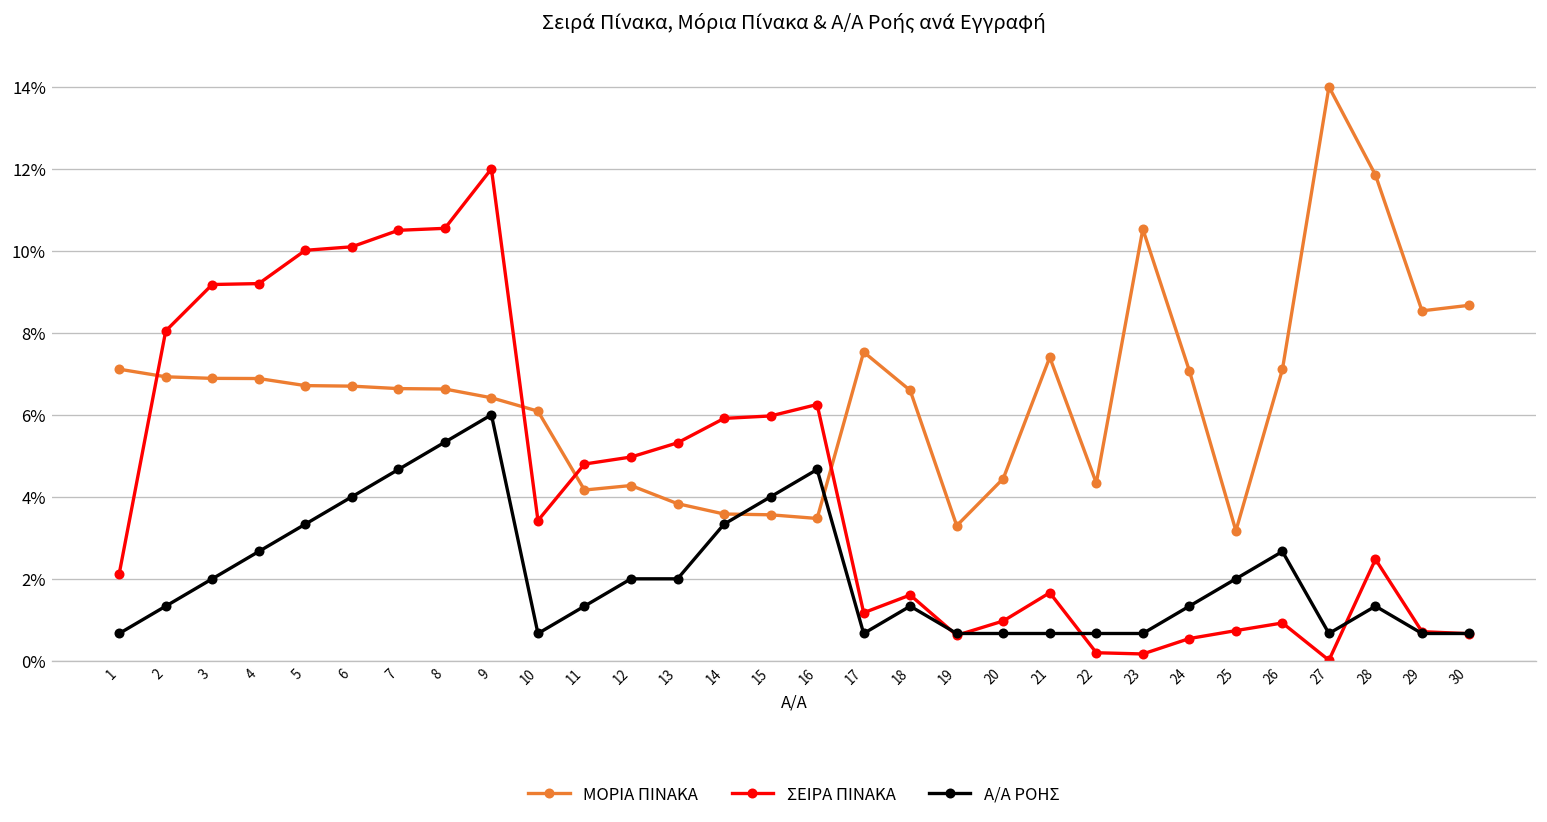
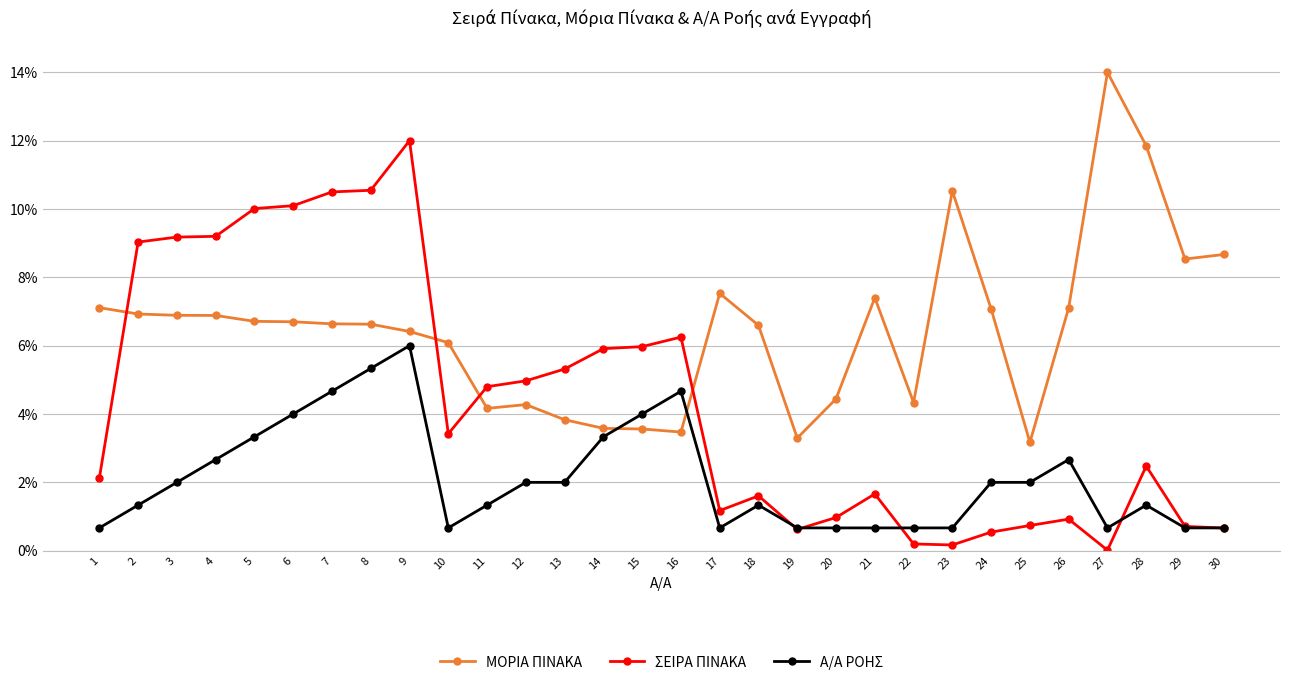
ΣΕΙΡΑ ΠΙΝΑΚΑ, 2: 8.0% -> 9.0%
Α/Α ΡΟΗΣ, 24: 1.3% -> 2.0%
